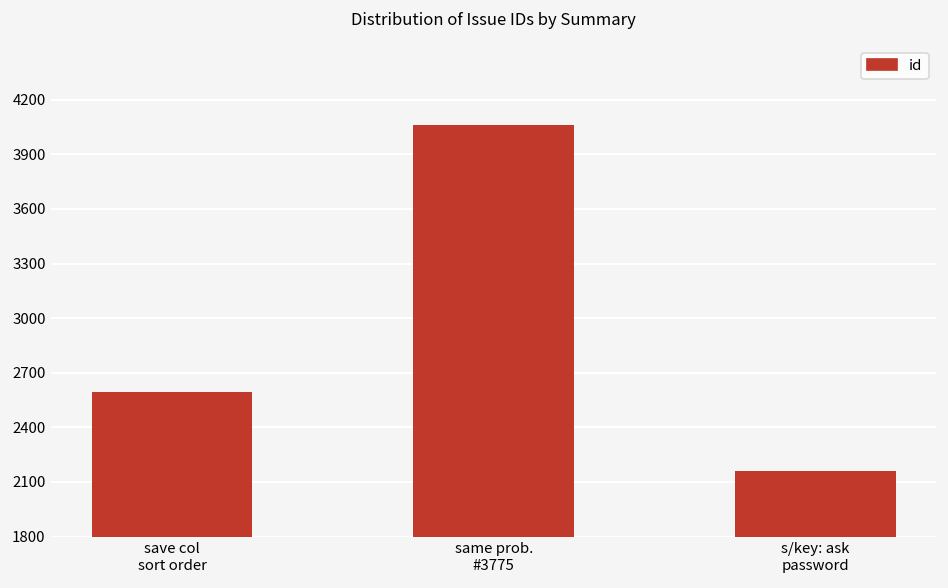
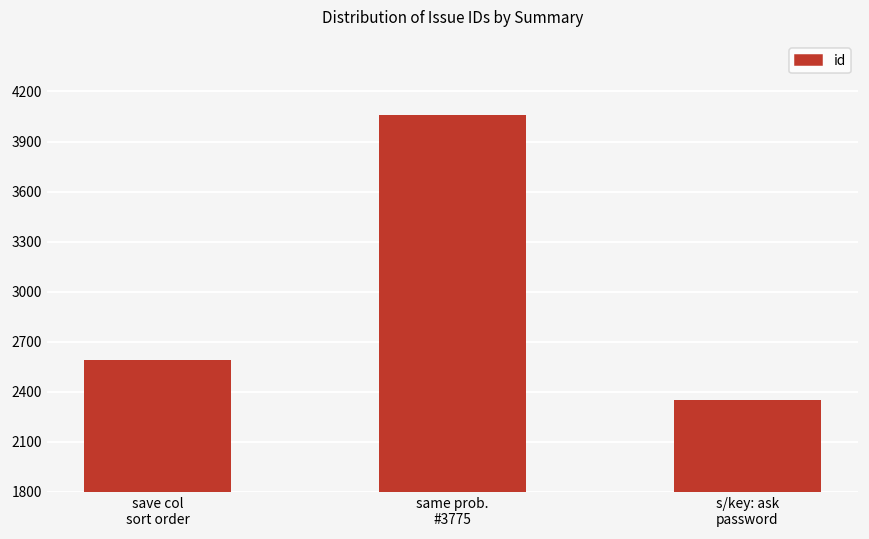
s/key: ask password: 2160 -> 2350
